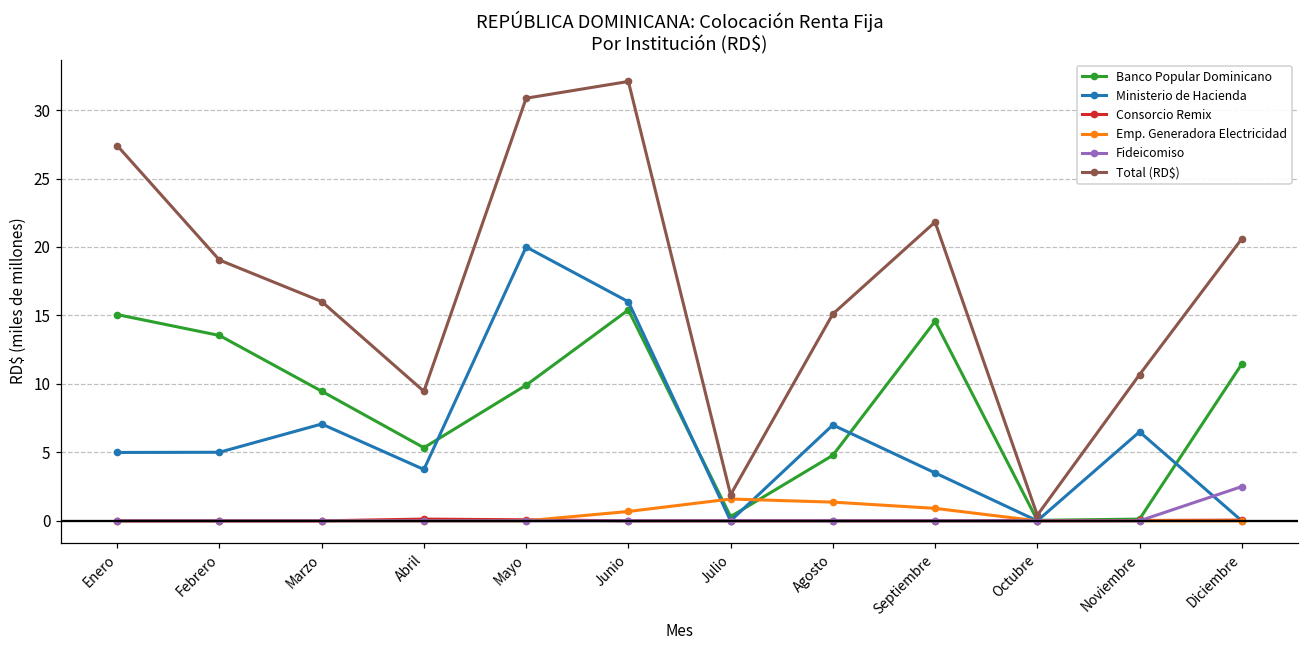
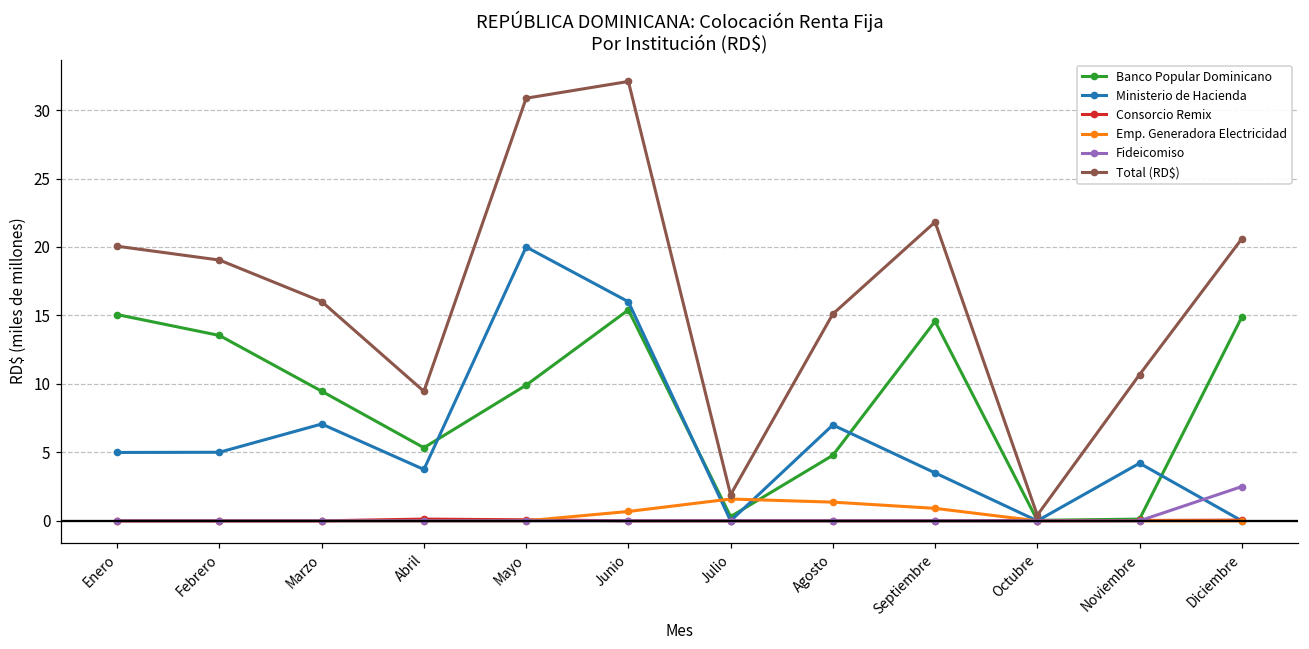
Total (RD$), Enero: 27.4 -> 20.1
Ministerio de Hacienda, Noviembre: 6.5 -> 4.2
Banco Popular Dominicano, Diciembre: 11.4 -> 14.9
